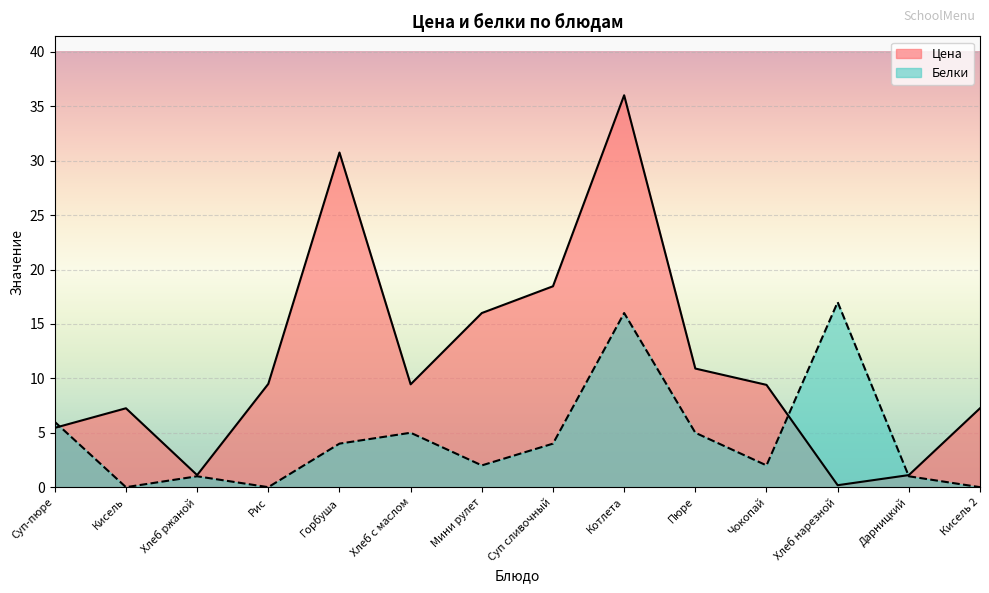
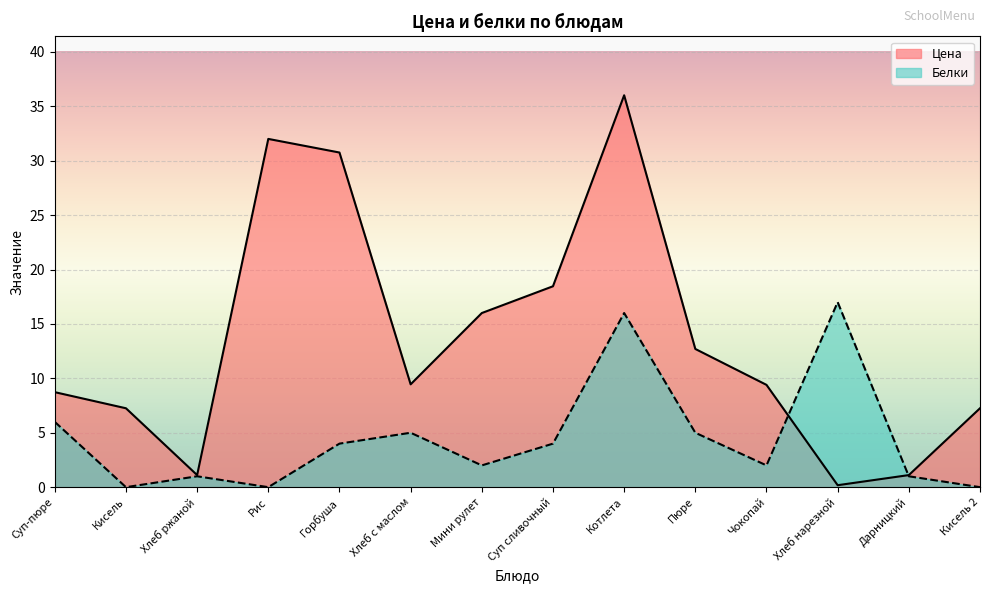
Цена, Суп-пюре: 5.5 -> 8.7
Цена, Рис: 9.5 -> 32.0
Цена, Пюре: 10.9 -> 12.7
